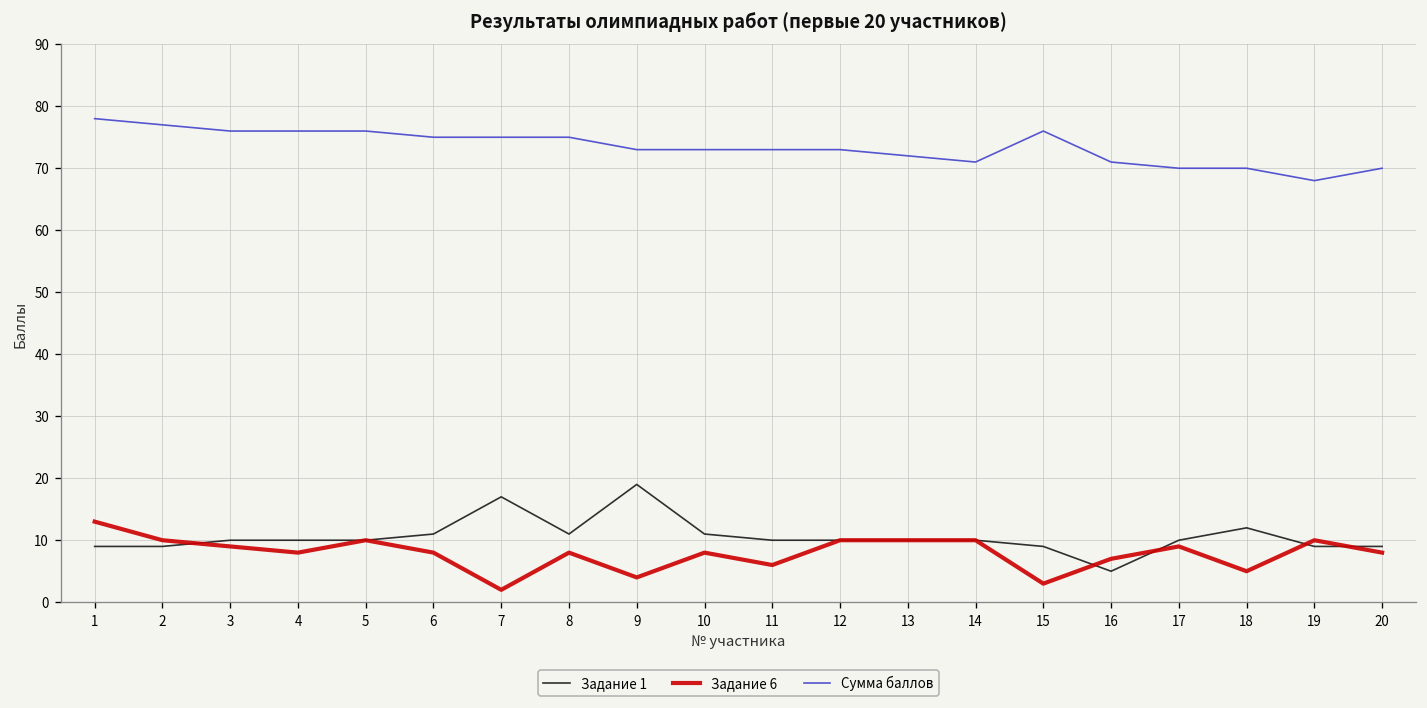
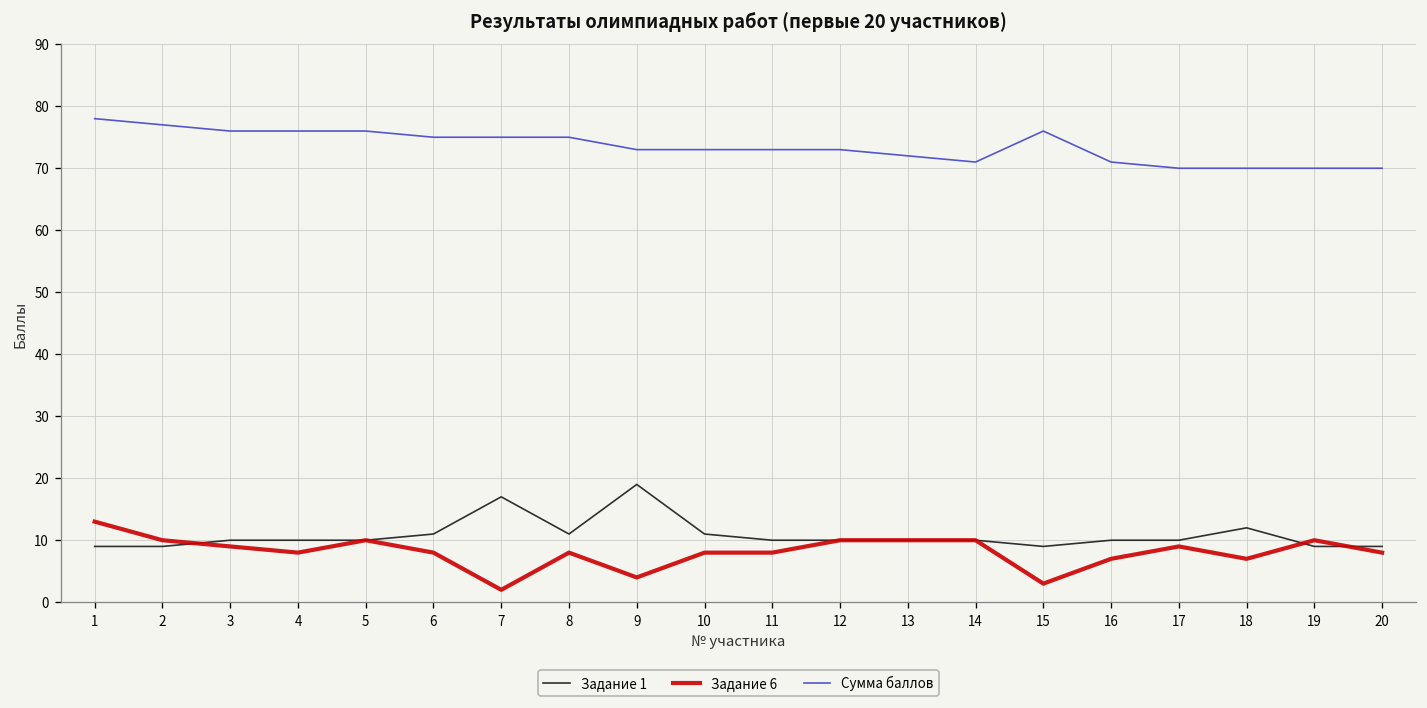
Задание 6, 11: 6 -> 8
Задание 1, 16: 5 -> 10
Задание 6, 18: 5 -> 7
Сумма баллов, 19: 68 -> 70
